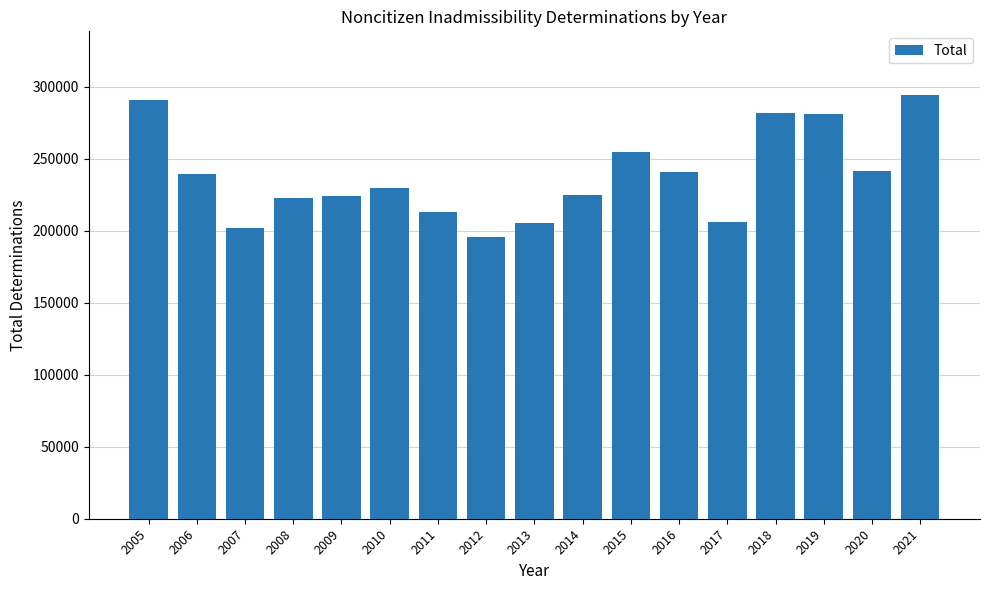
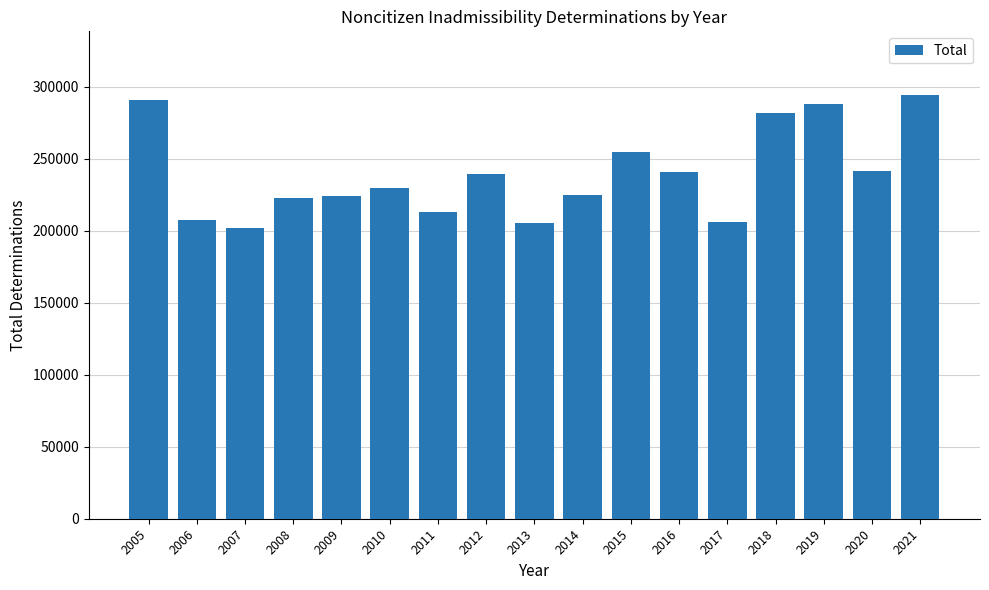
2006: 240000 -> 208000
2012: 196000 -> 239000
2019: 281000 -> 288000
